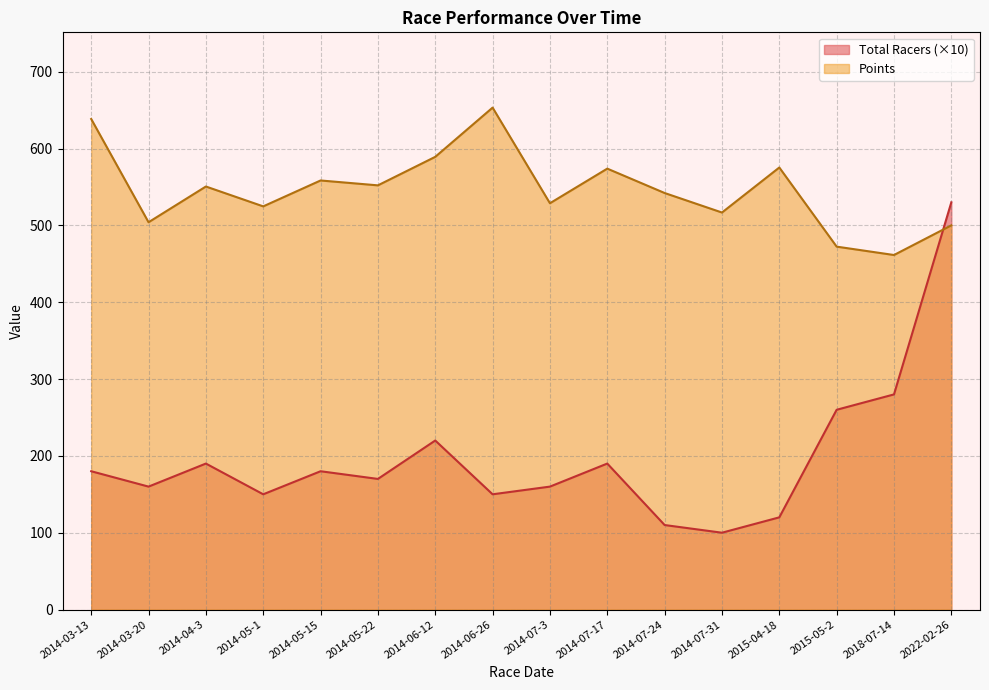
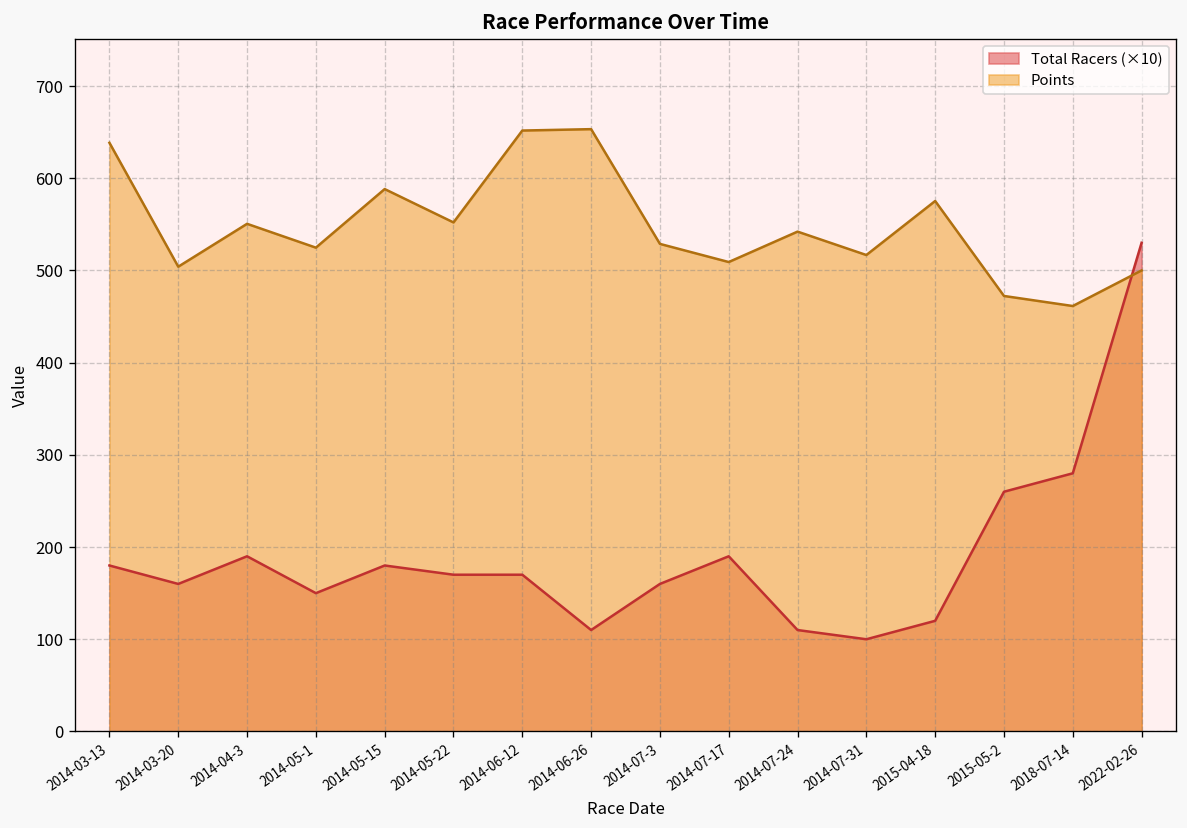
Points, 2014-05-15: 560 -> 590
Total Racers (×10), 2014-06-12: 220 -> 170
Points, 2014-06-12: 590 -> 650
Total Racers (×10), 2014-06-26: 150 -> 110
Points, 2014-07-17: 570 -> 510
